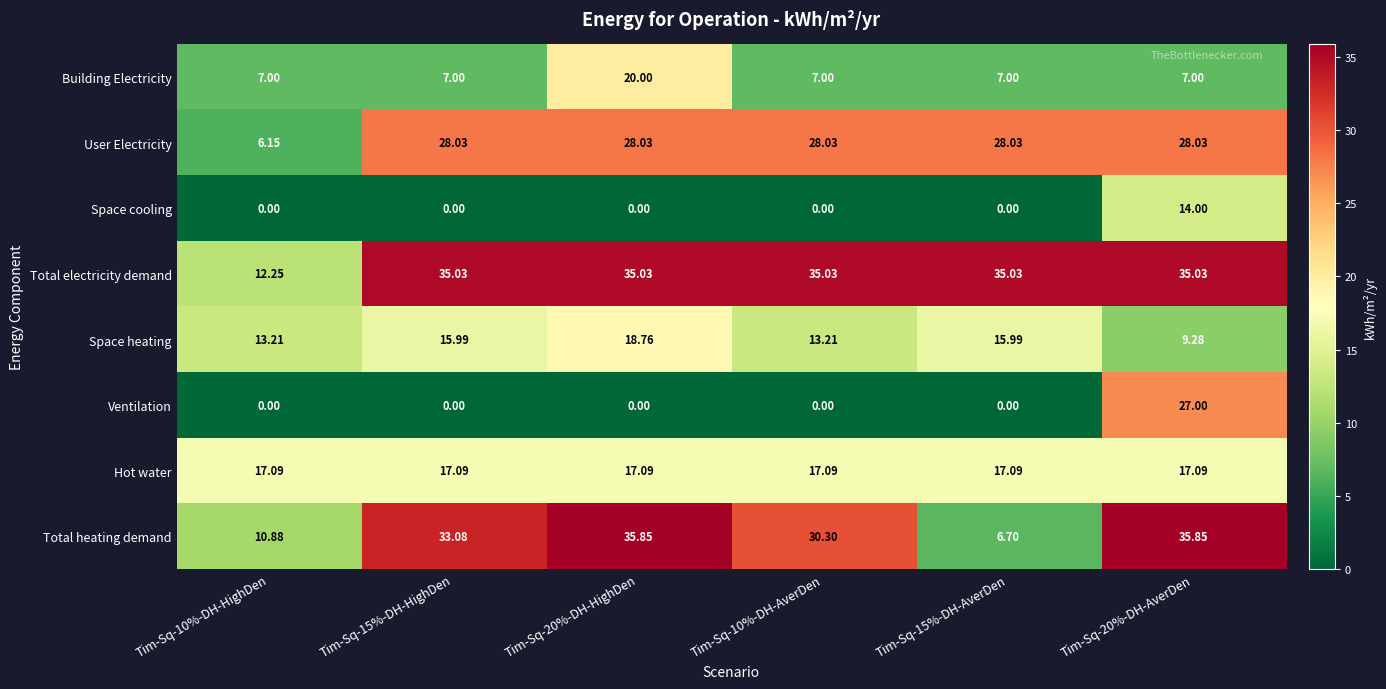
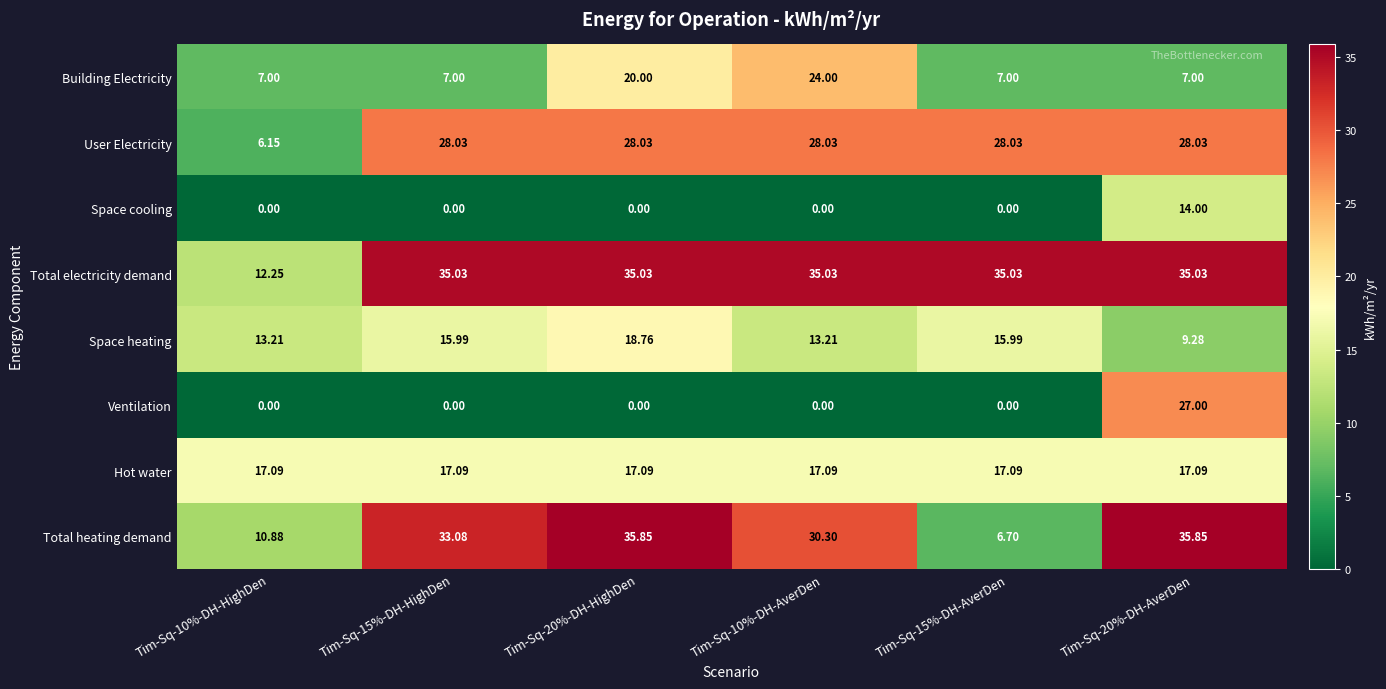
Building Electricity, Tim-Sq-10%-DH-AverDen: 7.00 -> 24.00
